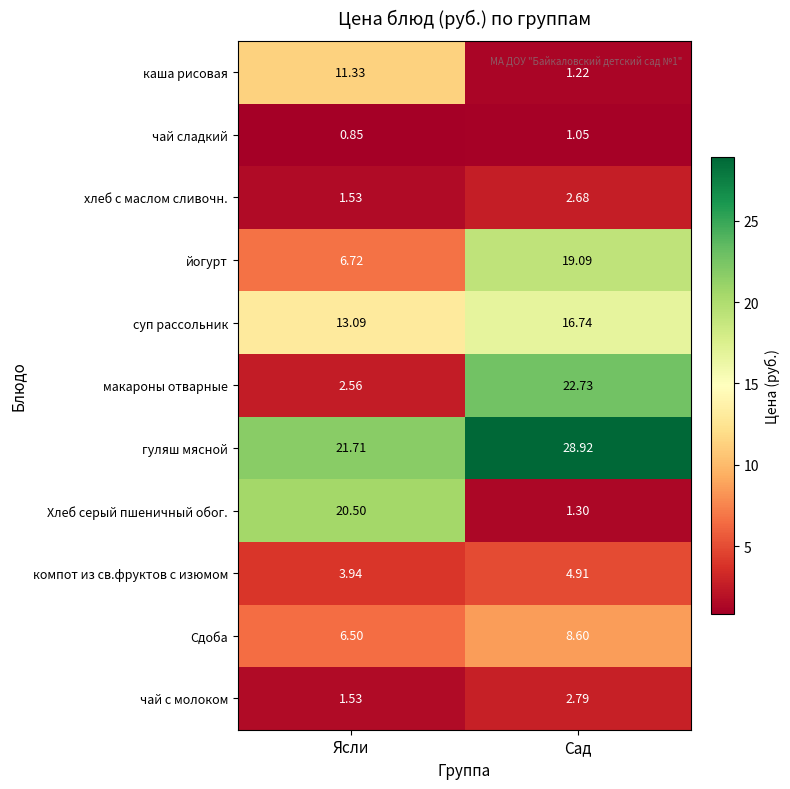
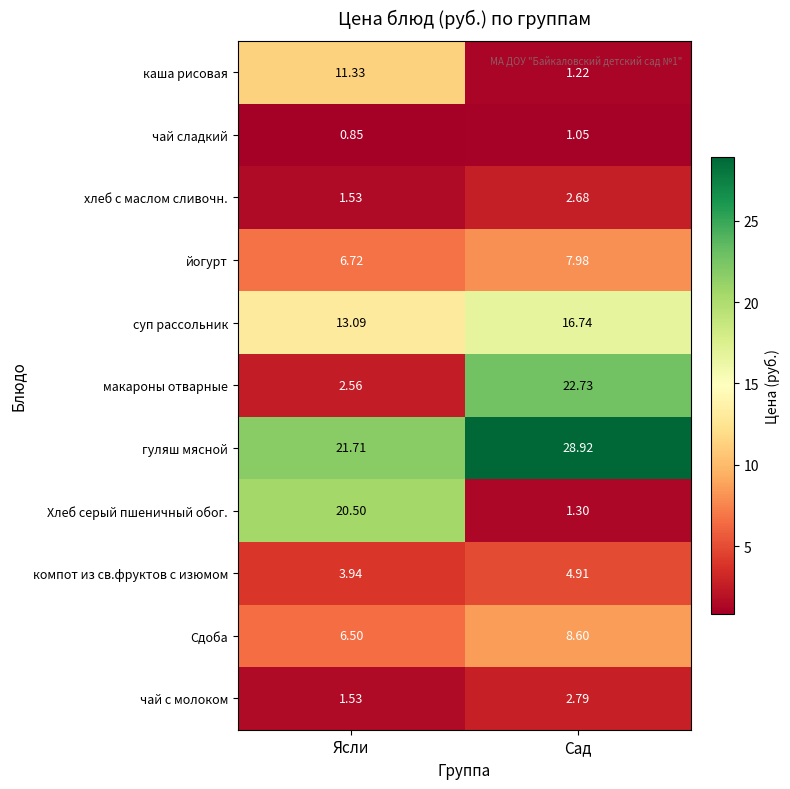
йогурт, Сад: 19.09 -> 7.98
